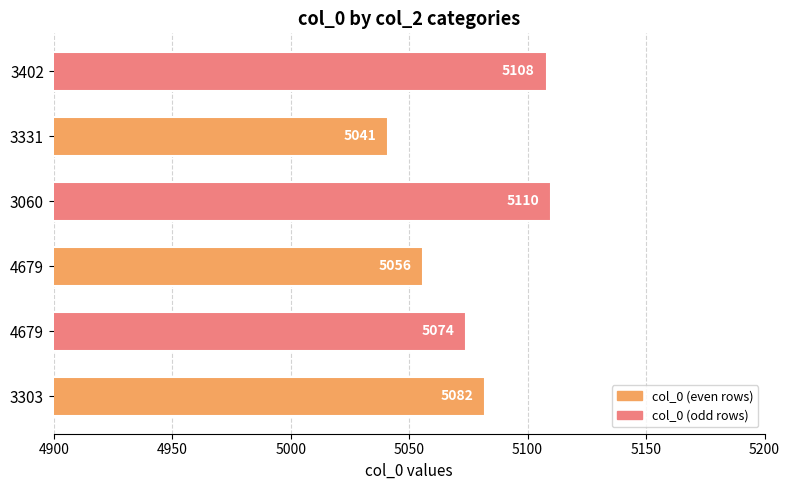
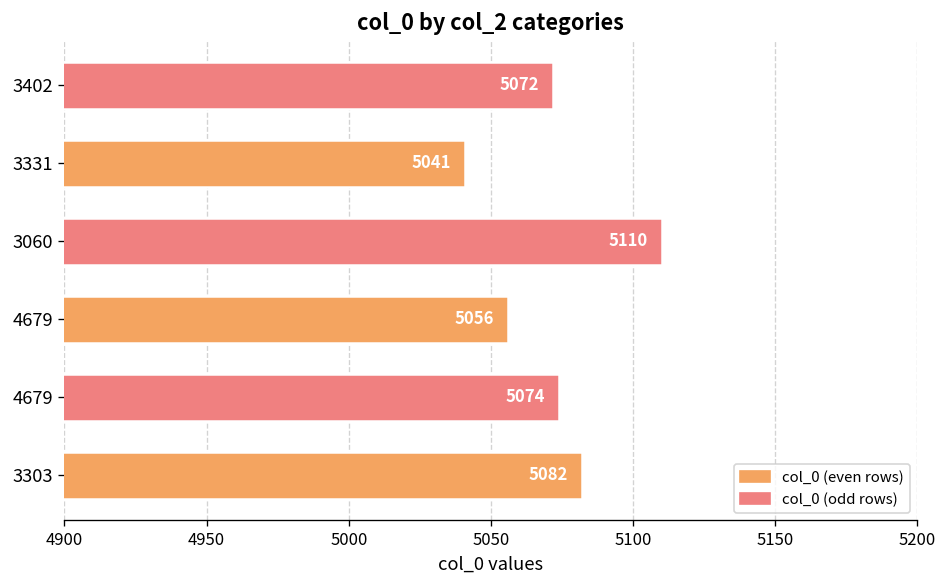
3402: 5108 -> 5072
